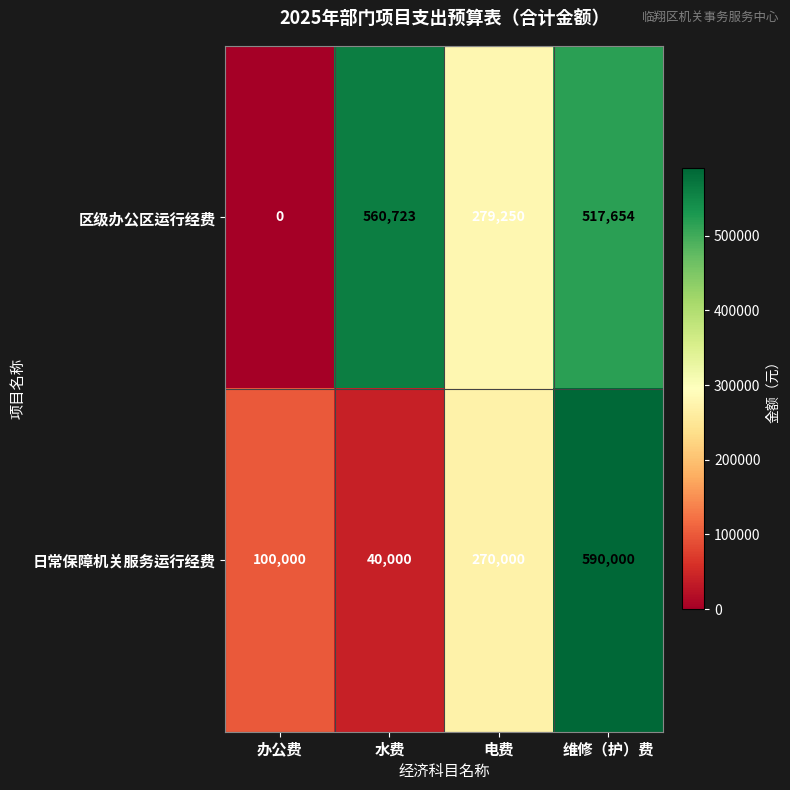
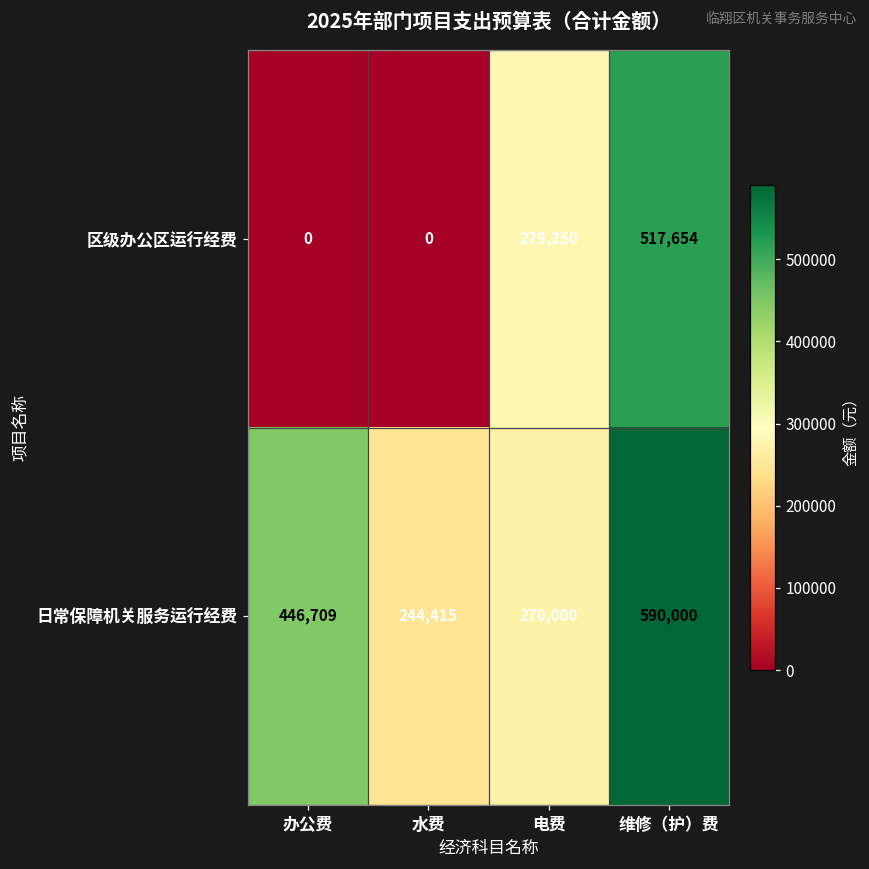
区级办公区运行经费, 水费: 560,723 -> 0
日常保障机关服务运行经费, 办公费: 100,000 -> 446,709
日常保障机关服务运行经费, 水费: 40,000 -> 244,415
